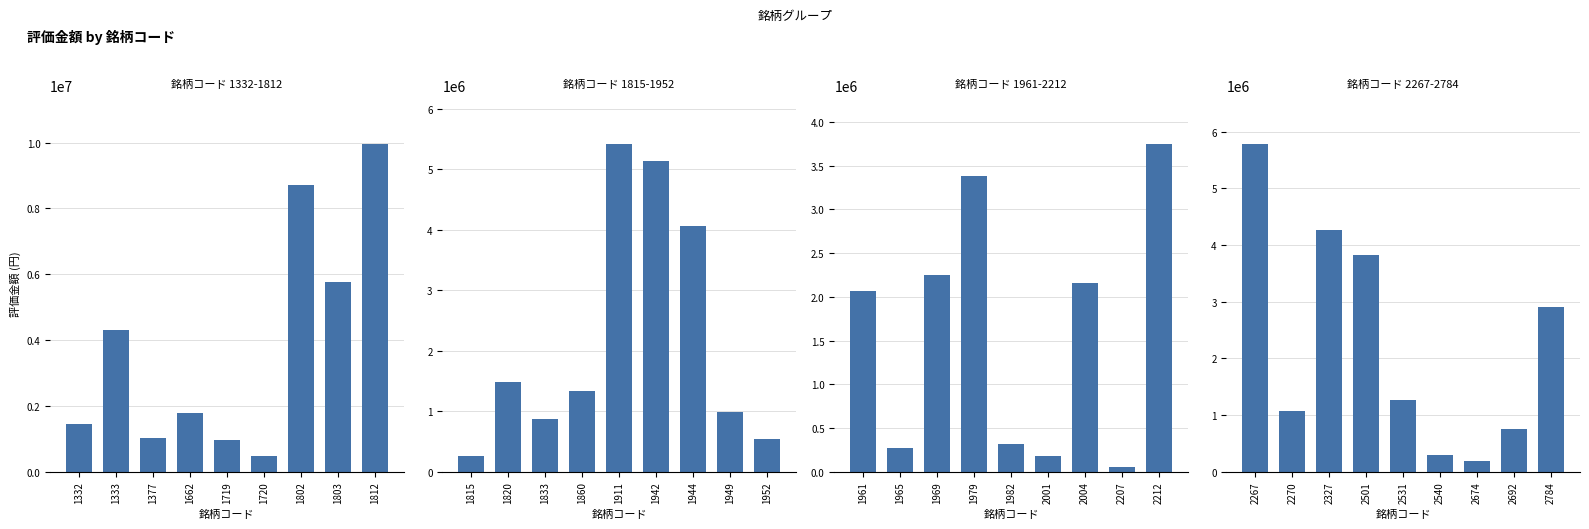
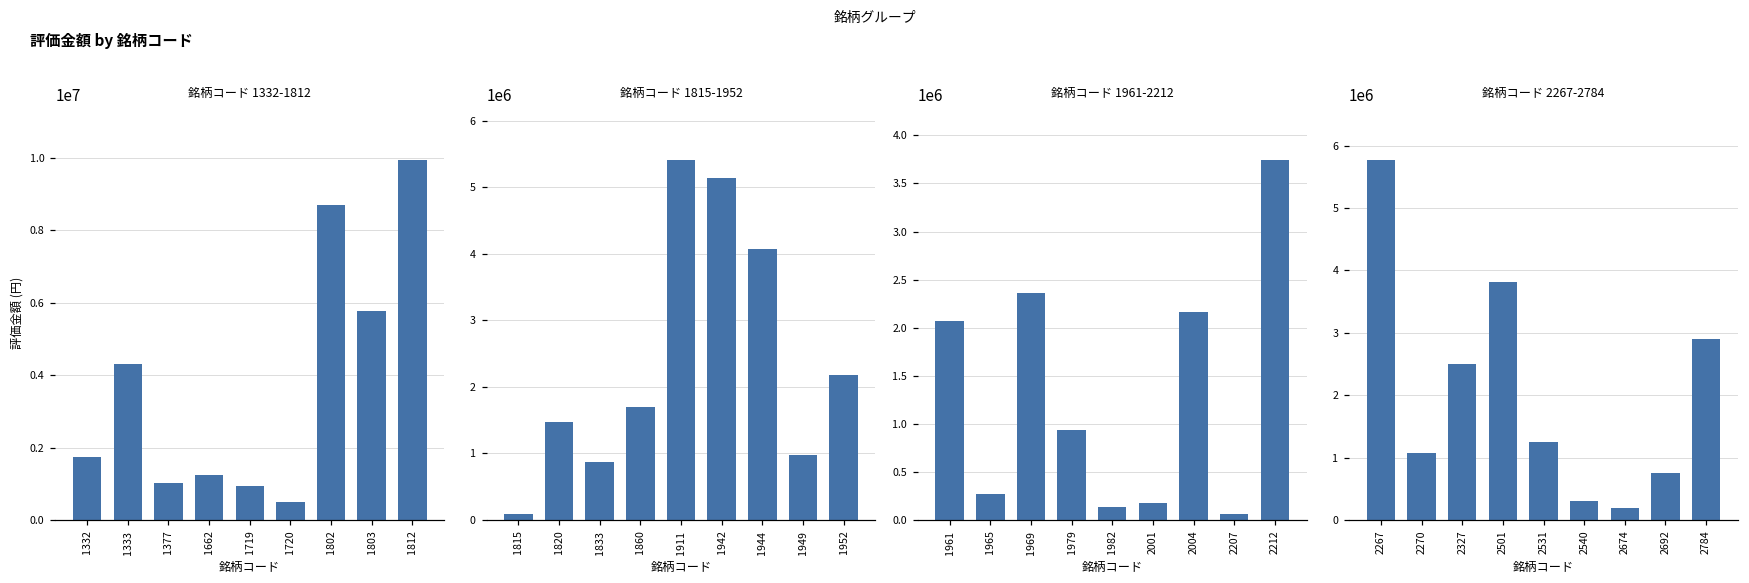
銘柄コード 1332-1812, 1332: 1400000 -> 1700000
銘柄コード 1332-1812, 1662: 1800000 -> 1200000
銘柄コード 1815-1952, 1815: 300000 -> 100000
銘柄コード 1815-1952, 1860: 1300000 -> 1700000
銘柄コード 1815-1952, 1952: 500000 -> 2200000
銘柄コード 1961-2212, 1969: 2300000 -> 2400000
銘柄コード 1961-2212, 1979: 3400000 -> 900000
銘柄コード 1961-2212, 1982: 300000 -> 100000
銘柄コード 2267-2784, 2327: 4300000 -> 2500000
